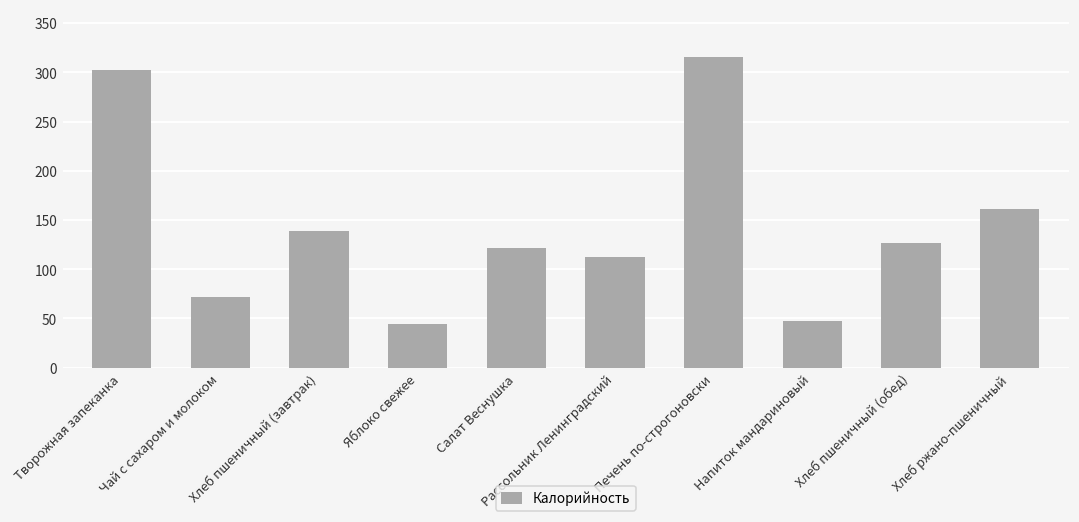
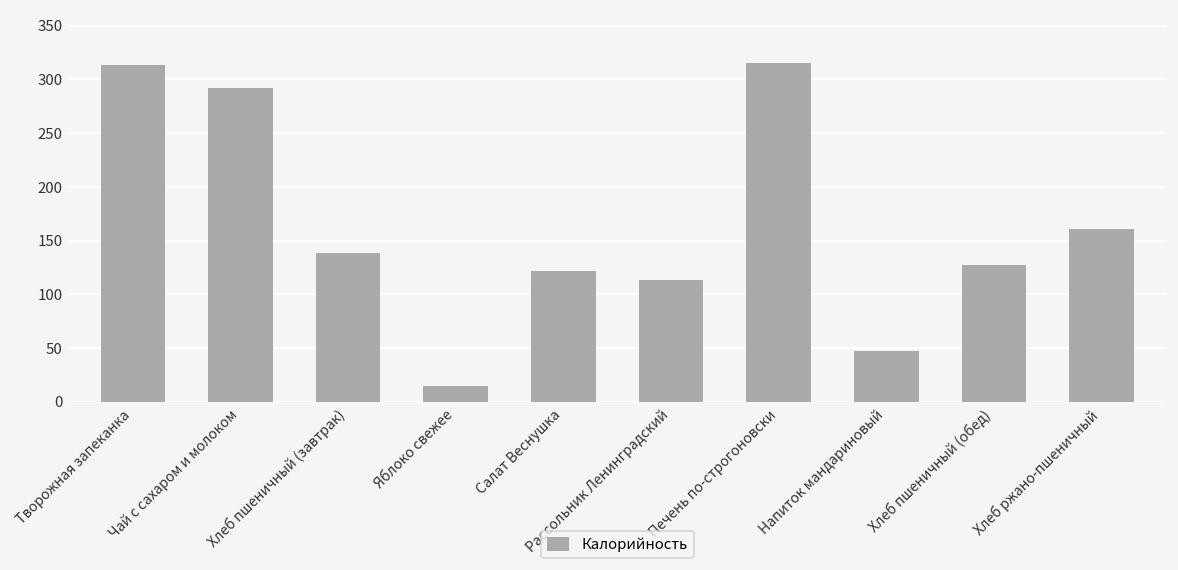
Творожная запеканка: 300 -> 310
Чай с сахаром и молоком: 70 -> 290
Яблоко свежее: 40 -> 10
